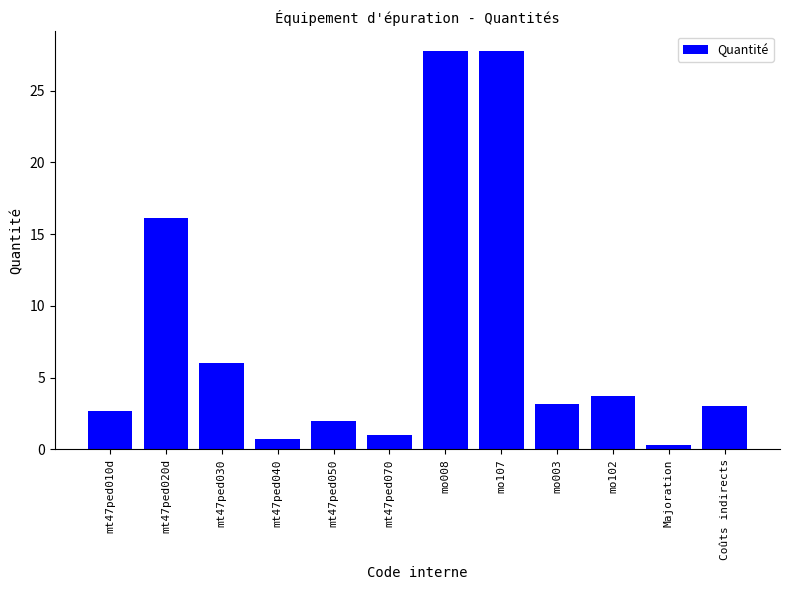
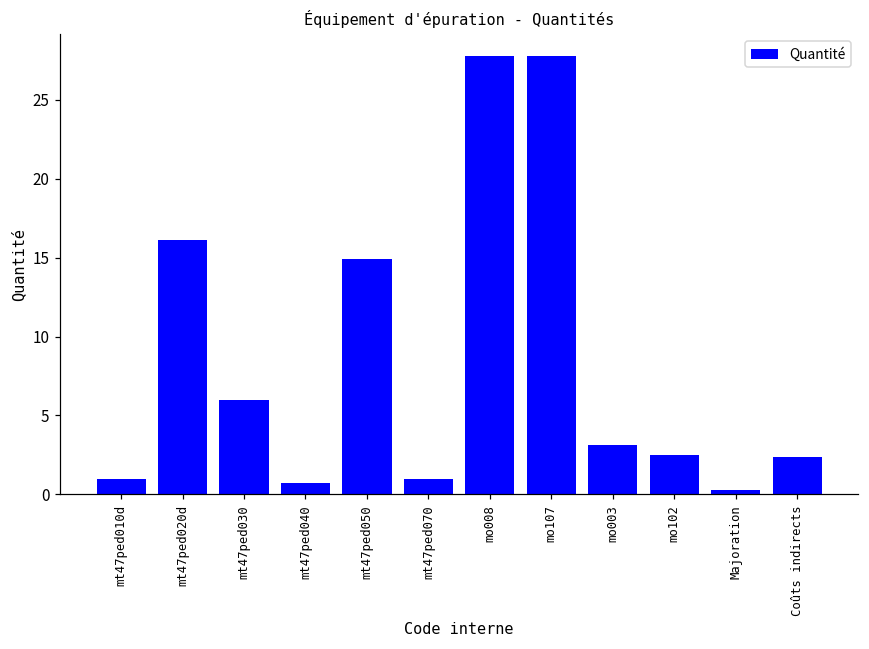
mt47ped010d: 2.7 -> 1.0
mt47ped050: 2.0 -> 14.9
mo102: 3.7 -> 2.5
Coûts indirects: 3.0 -> 2.4
